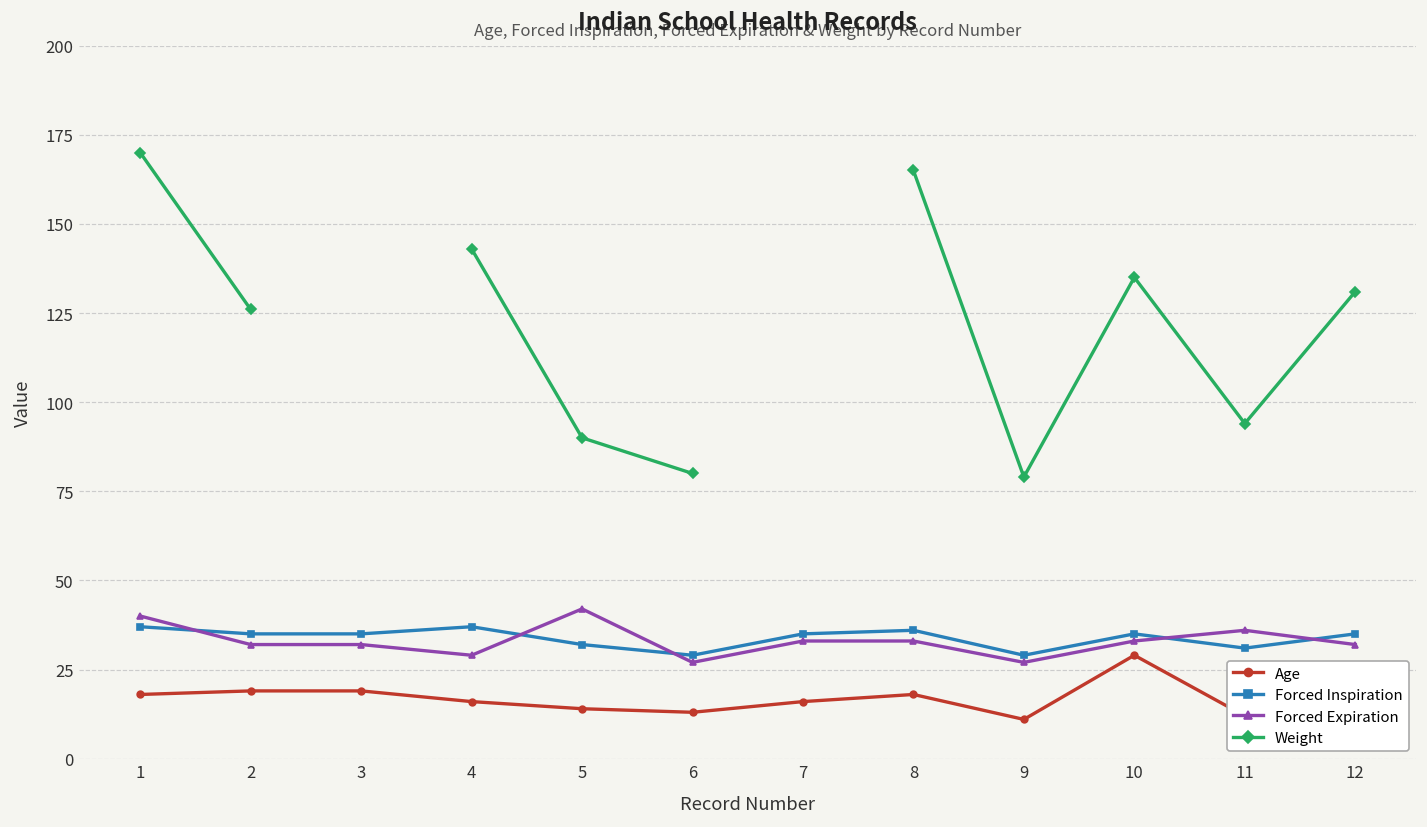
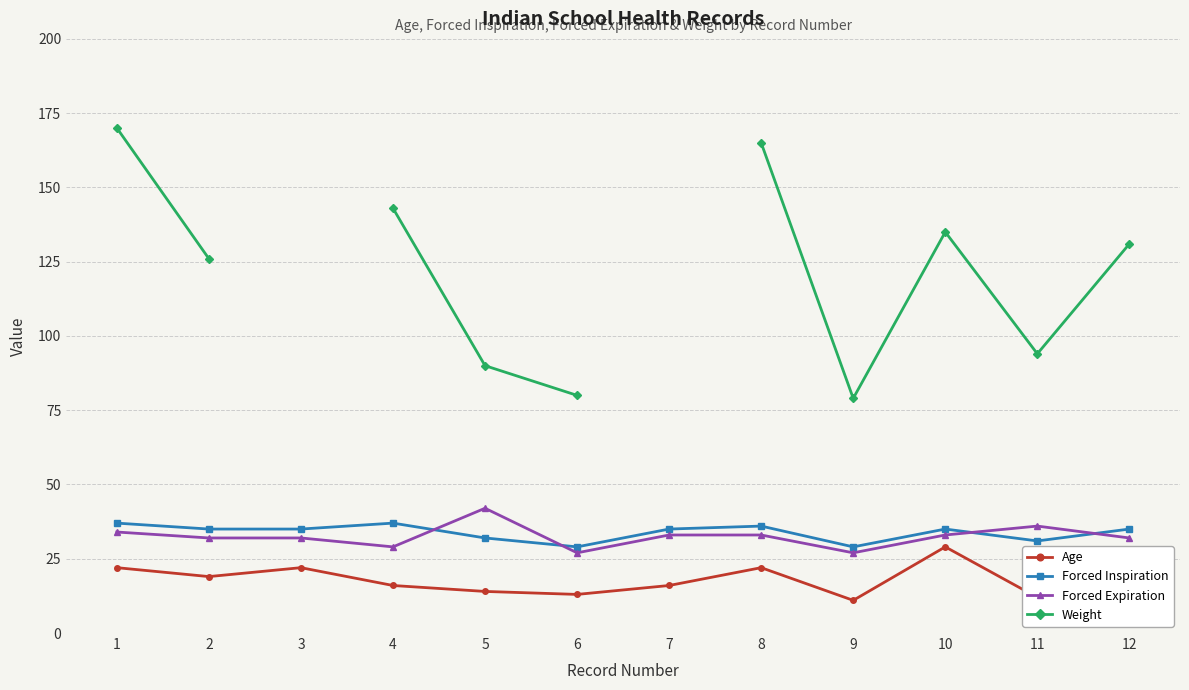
Age, 1: 18 -> 22
Forced Expiration, 1: 40 -> 34
Age, 3: 19 -> 22
Age, 8: 18 -> 22
